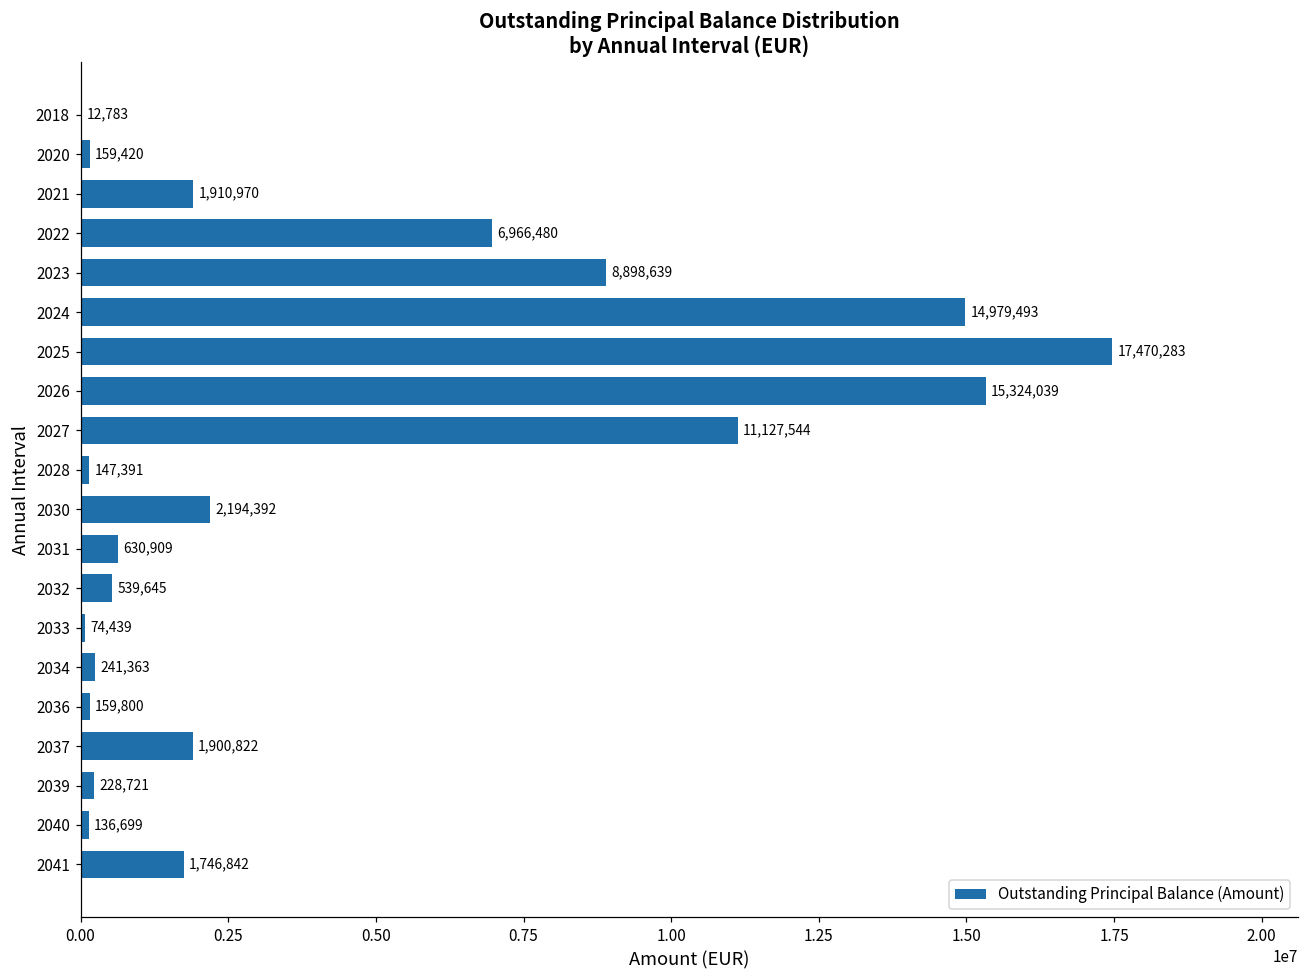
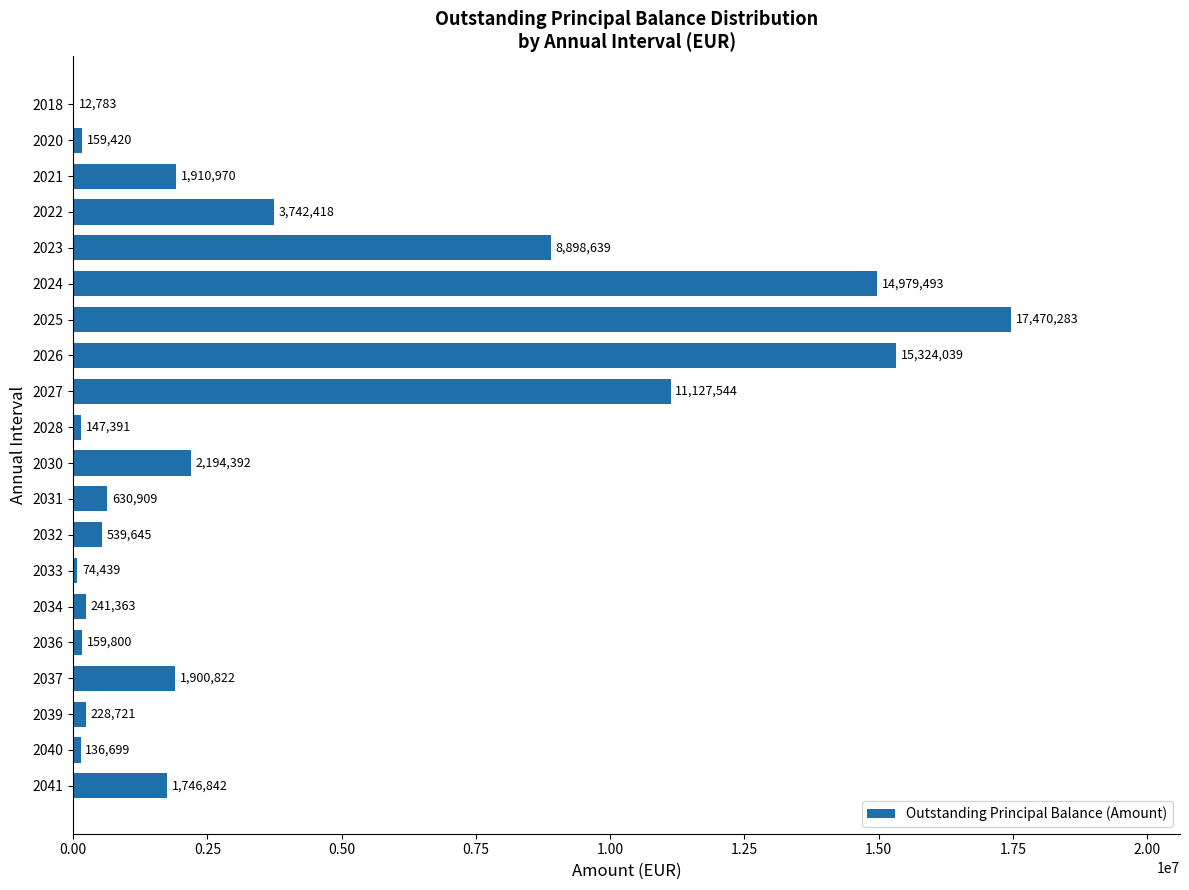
2022: 6,966,480 -> 3,742,418
